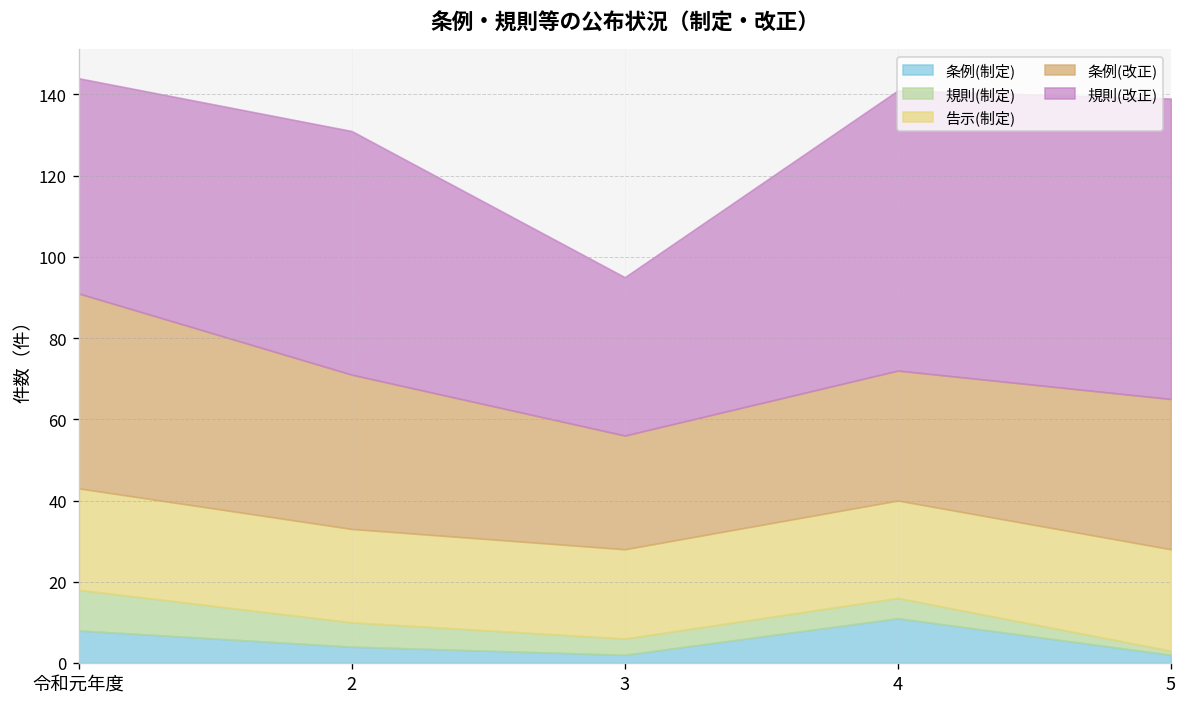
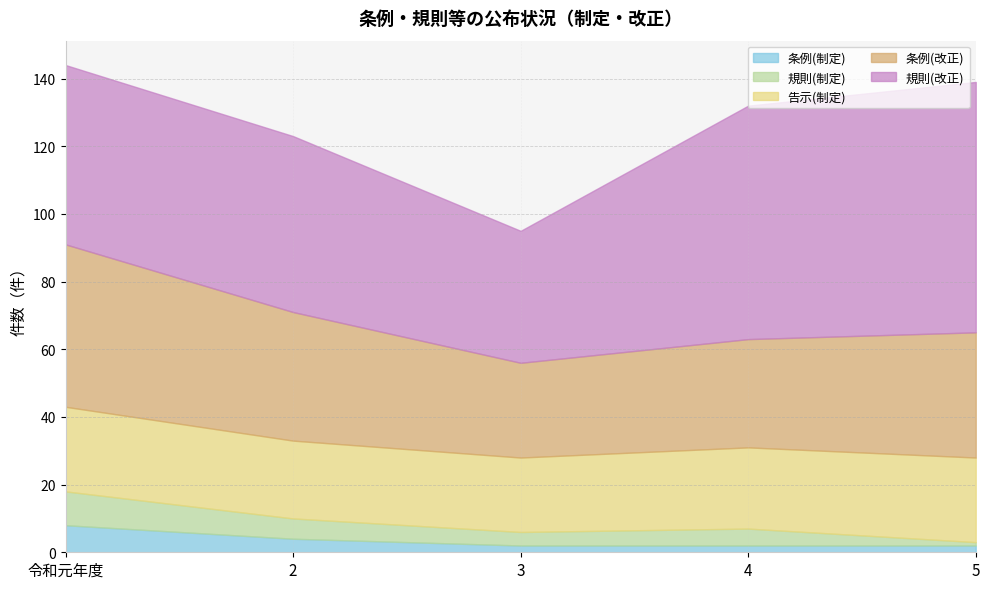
規則(改正), 2: 60 -> 52
条例(制定), 4: 11 -> 2
